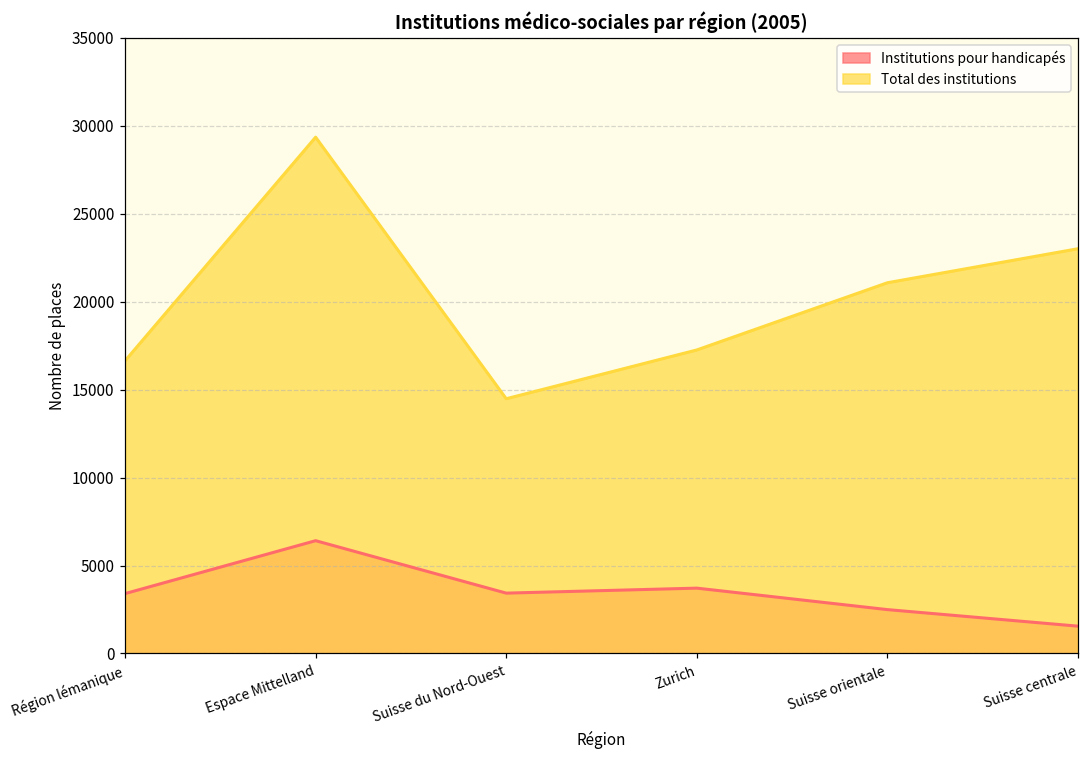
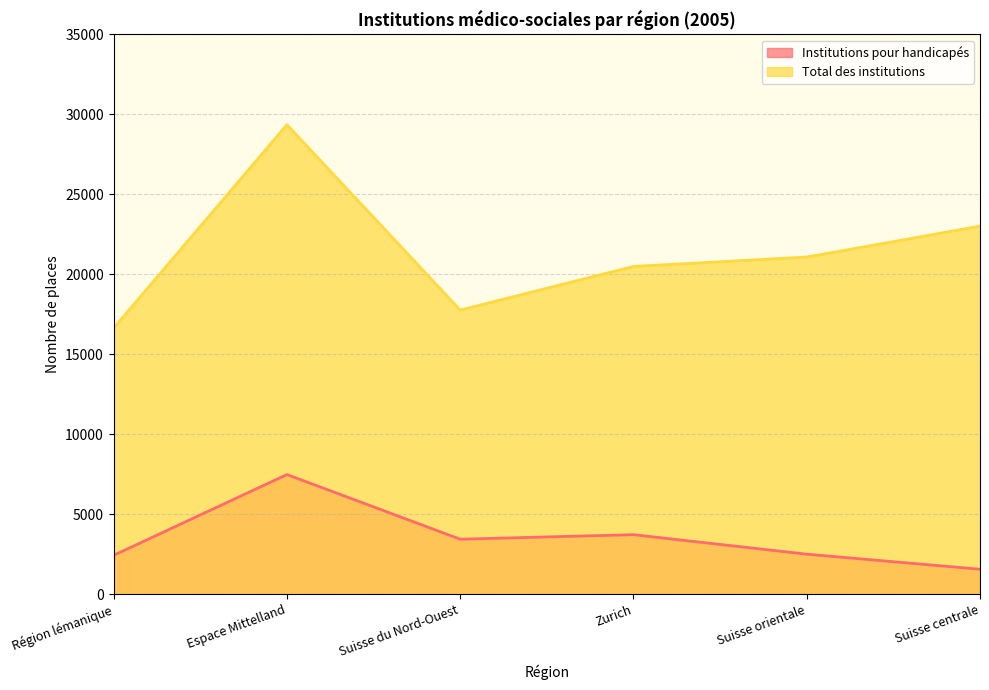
Institutions pour handicapés, Région lémanique: 3400 -> 2400
Institutions pour handicapés, Espace Mittelland: 6400 -> 7500
Total des institutions, Suisse du Nord-Ouest: 14500 -> 17800
Total des institutions, Zurich: 17300 -> 20500
